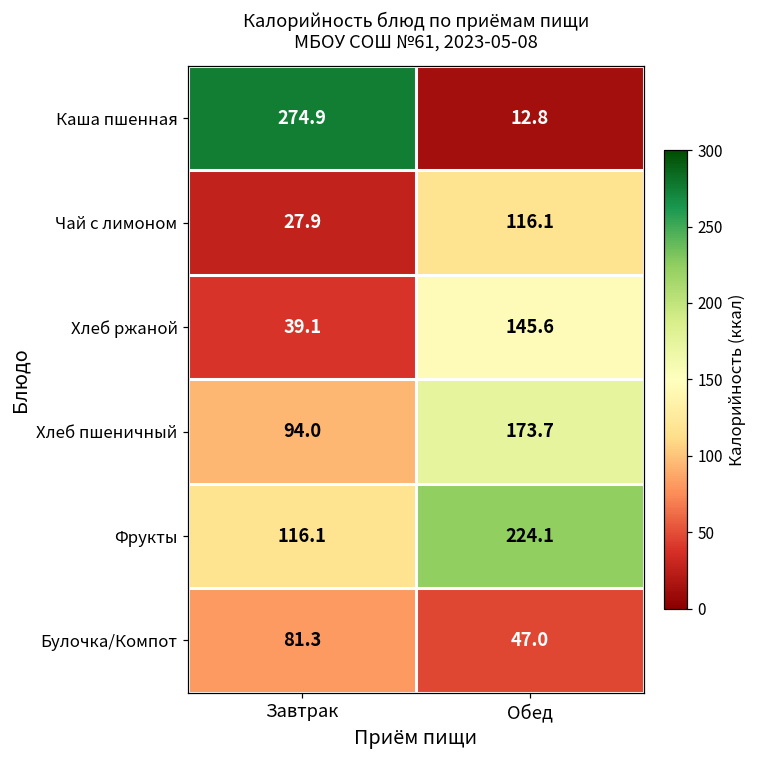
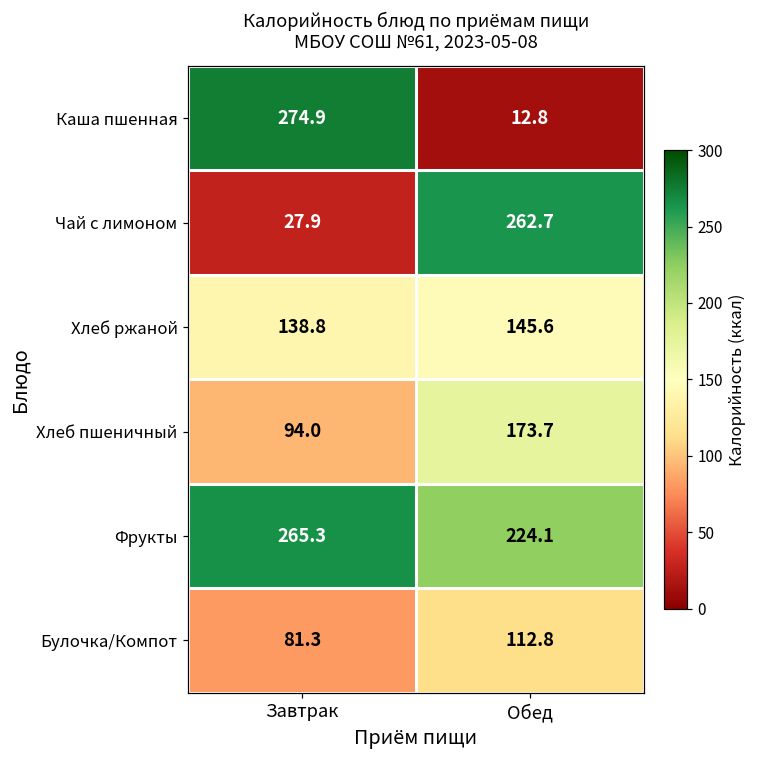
Чай с лимоном, Обед: 116.1 -> 262.7
Хлеб ржаной, Завтрак: 39.1 -> 138.8
Фрукты, Завтрак: 116.1 -> 265.3
Булочка/Компот, Обед: 47.0 -> 112.8
